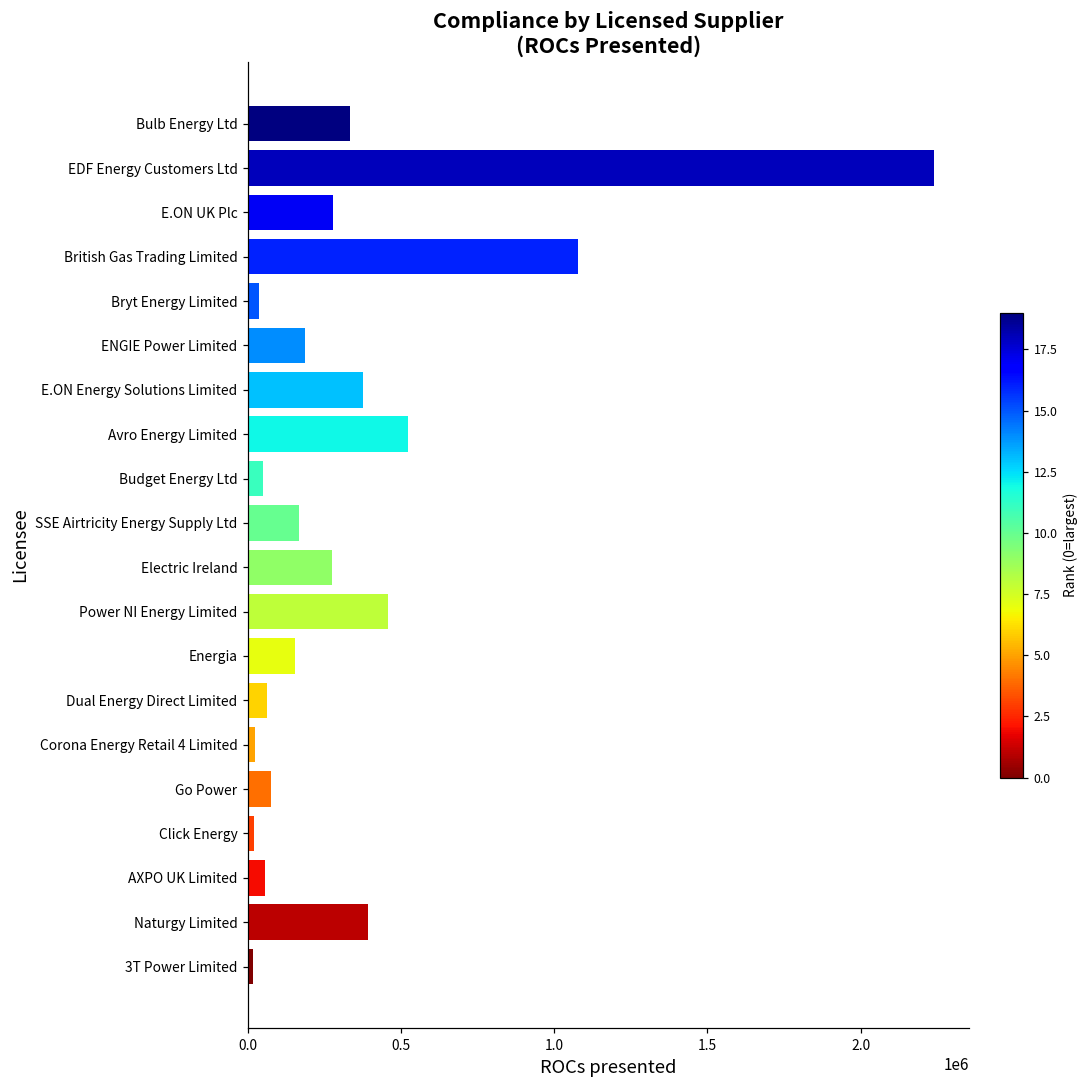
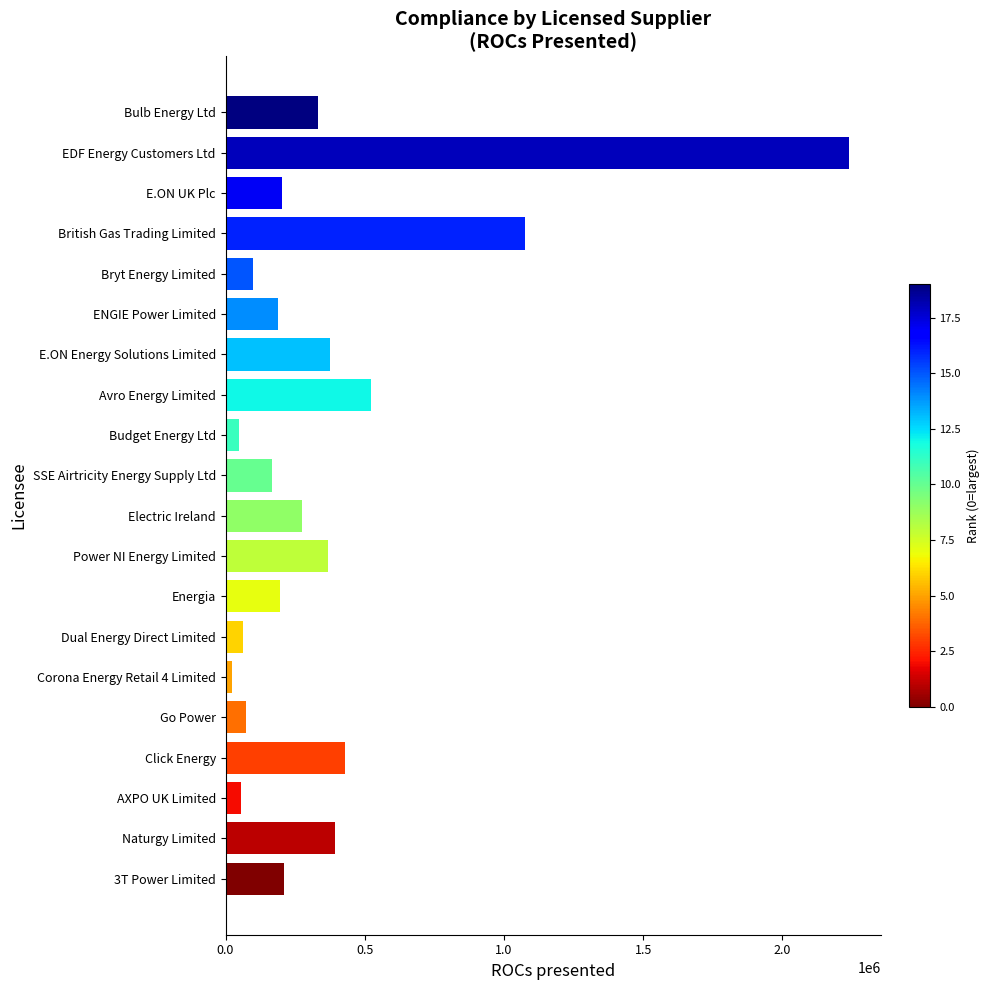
E.ON UK Plc: 280000 -> 200000
Bryt Energy Limited: 30000 -> 100000
Power NI Energy Limited: 460000 -> 370000
Energia: 150000 -> 200000
Click Energy: 20000 -> 430000
3T Power Limited: 20000 -> 210000
